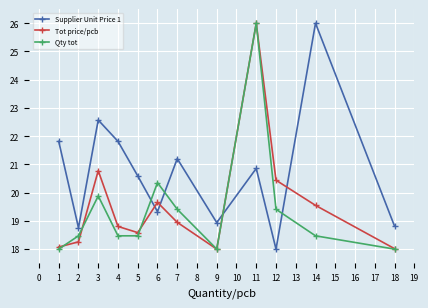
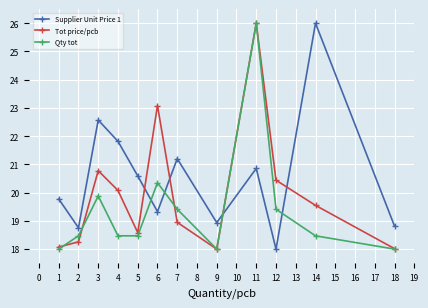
Supplier Unit Price 1, 1: 21.8 -> 19.8
Tot price/pcb, 4: 18.8 -> 20.1
Tot price/pcb, 6: 19.7 -> 23.1
